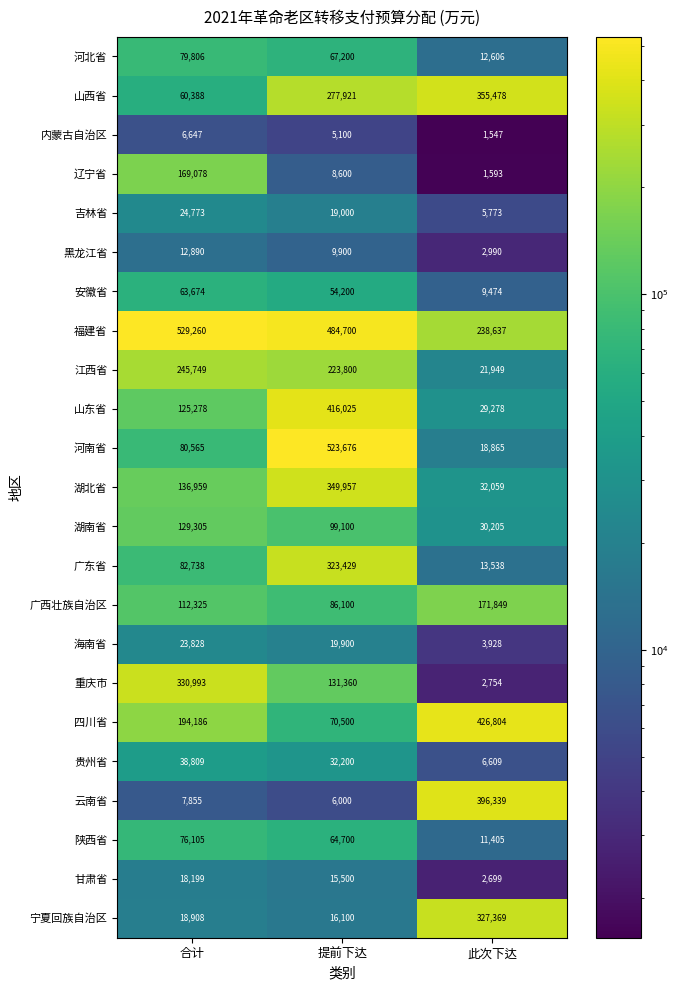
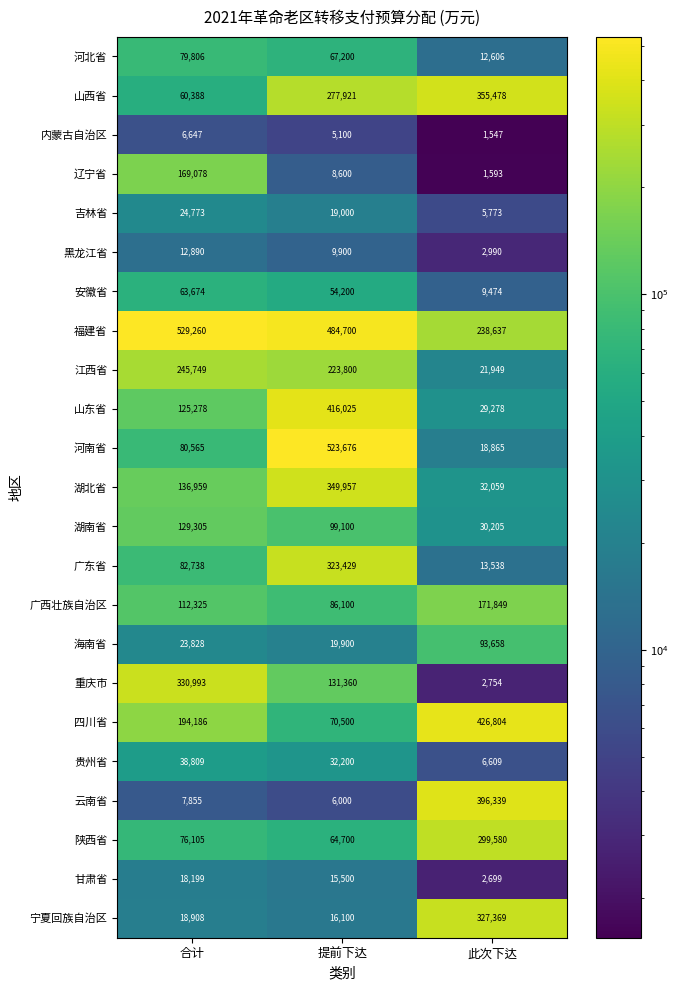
海南省, 此次下达: 3,928 -> 93,658
陕西省, 此次下达: 11,405 -> 299,580
